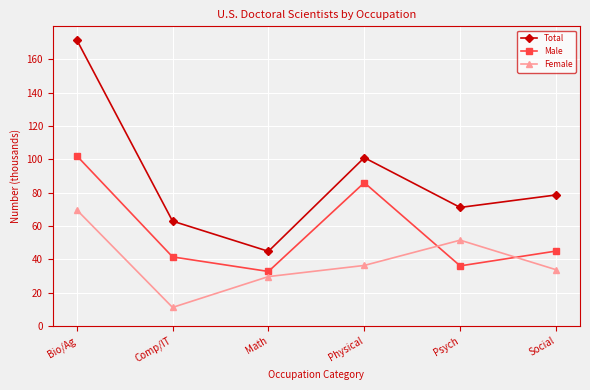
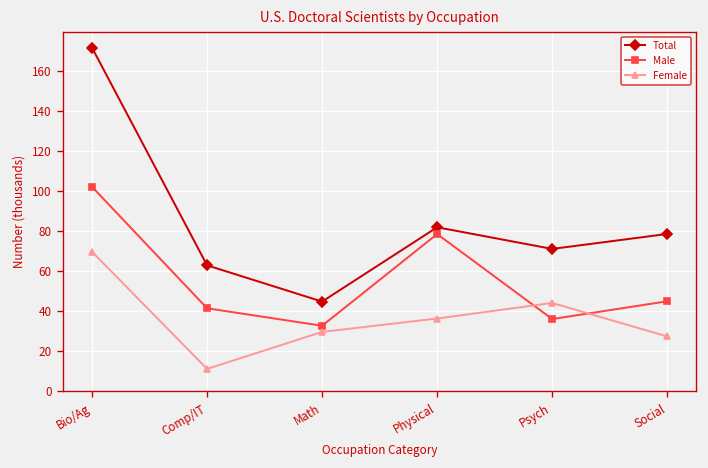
Total, Physical: 101 -> 82
Male, Physical: 86 -> 79
Female, Psych: 51 -> 44
Female, Social: 34 -> 27
